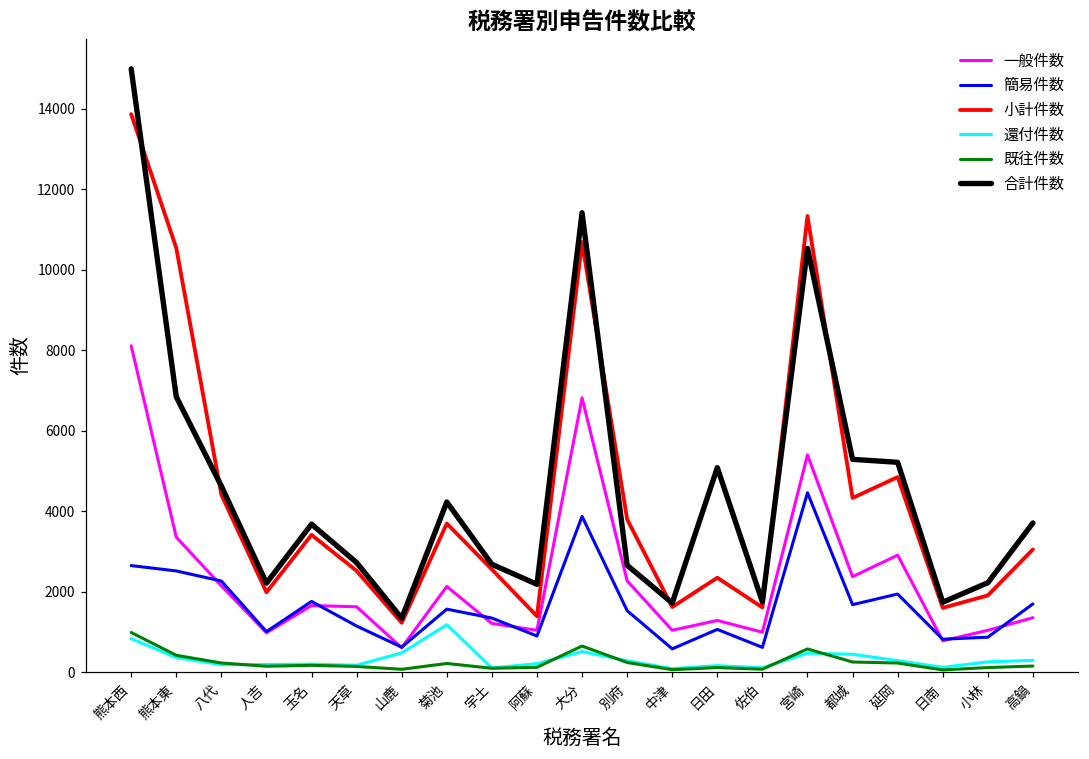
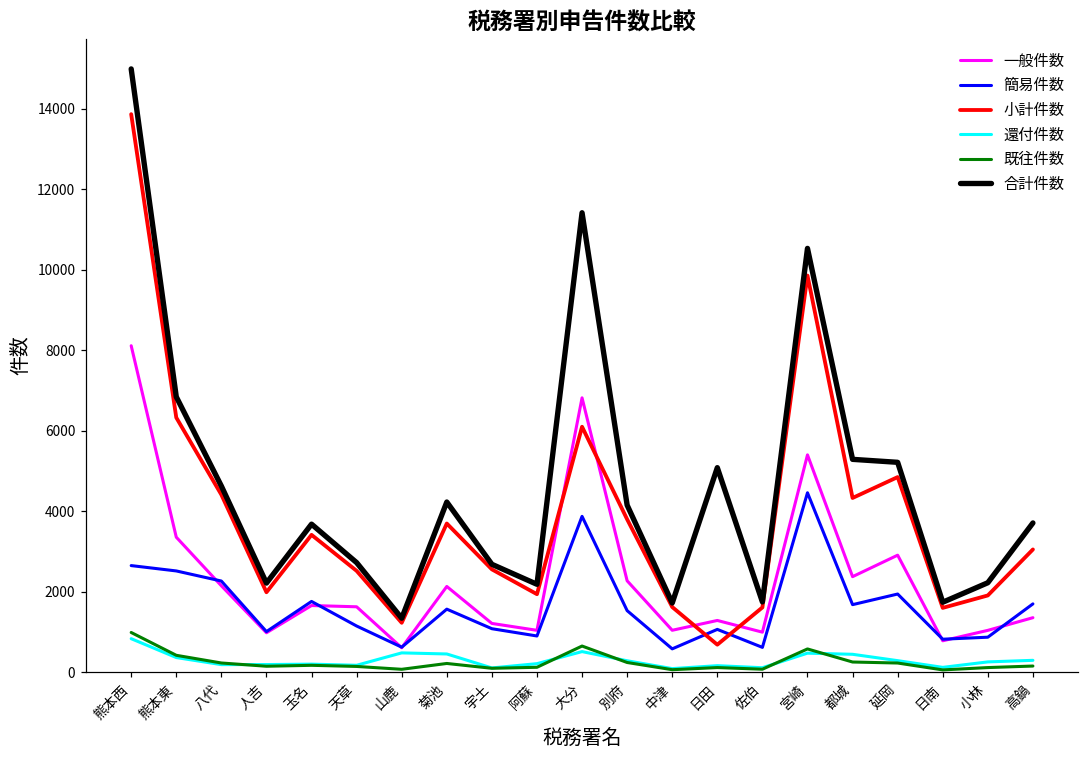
小計件数, 熊本東: 10500 -> 6300
還付件数, 菊池: 1200 -> 500
簡易件数, 宇土: 1300 -> 1100
小計件数, 阿蘇: 1400 -> 1900
小計件数, 大分: 10700 -> 6100
合計件数, 別府: 2700 -> 4200
小計件数, 日田: 2300 -> 700
小計件数, 宮崎: 11300 -> 9900
